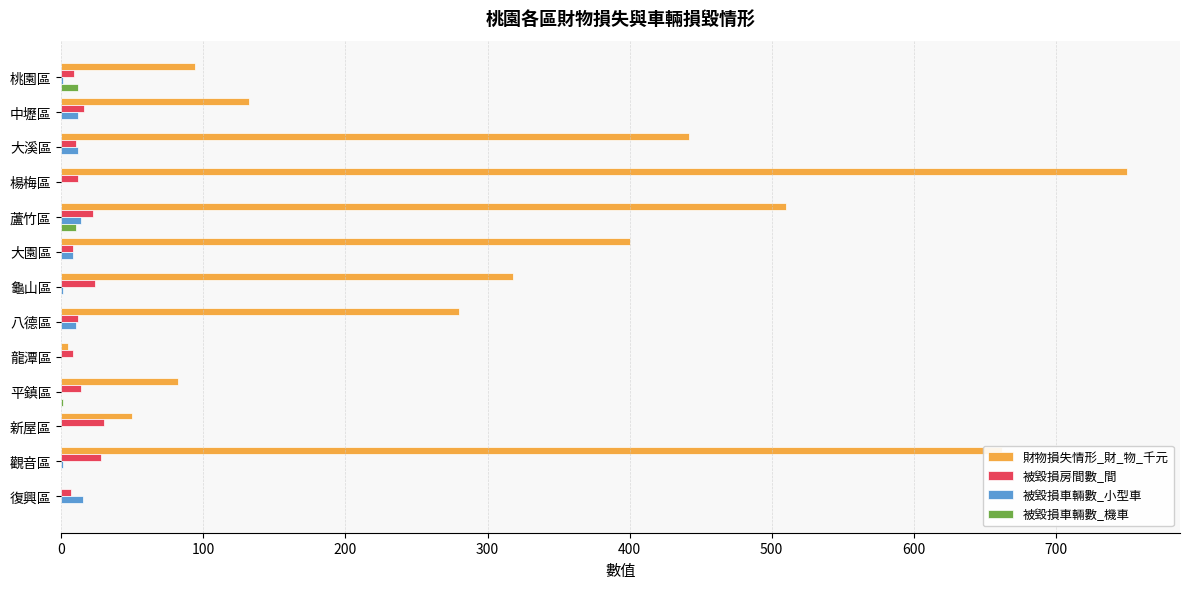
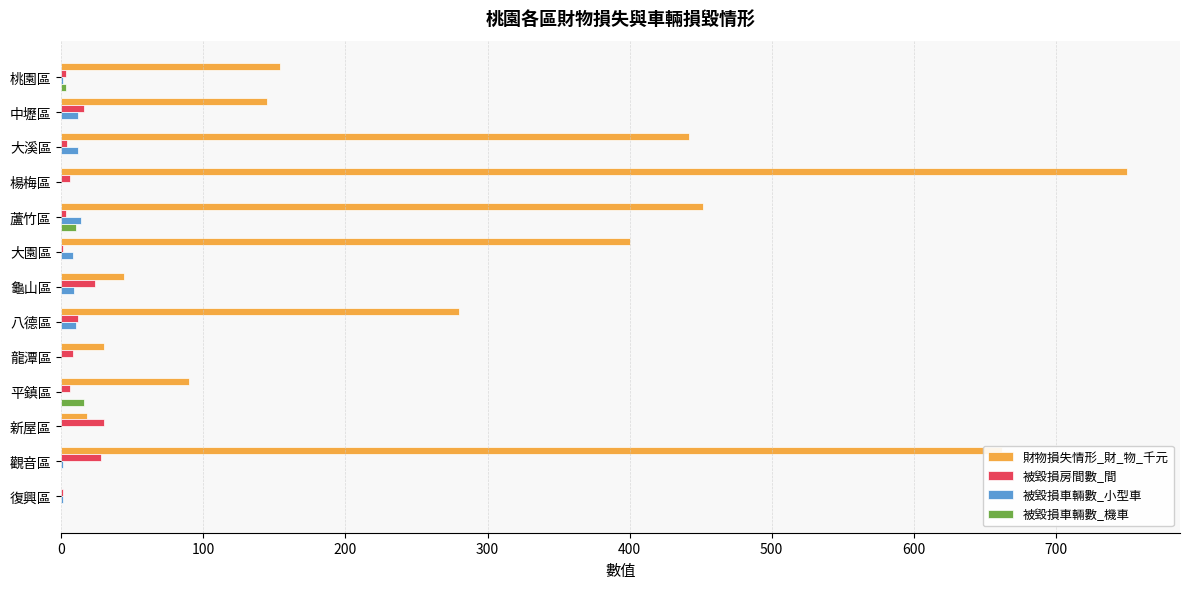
財物損失情形_財_物_千元, 桃園區: 94 -> 154
被毀損房間數_間, 桃園區: 9 -> 3
被毀損車輛數_機車, 桃園區: 12 -> 3
財物損失情形_財_物_千元, 中壢區: 132 -> 145
被毀損房間數_間, 大溪區: 10 -> 4
被毀損房間數_間, 楊梅區: 12 -> 6
財物損失情形_財_物_千元, 蘆竹區: 510 -> 452
被毀損房間數_間, 蘆竹區: 22 -> 3
被毀損房間數_間, 大園區: 8 -> 1
財物損失情形_財_物_千元, 龜山區: 318 -> 44
被毀損車輛數_小型車, 龜山區: 1 -> 9
財物損失情形_財_物_千元, 龍潭區: 5 -> 30
財物損失情形_財_物_千元, 平鎮區: 82 -> 90
被毀損房間數_間, 平鎮區: 14 -> 6
被毀損車輛數_機車, 平鎮區: 1 -> 16
財物損失情形_財_物_千元, 新屋區: 50 -> 18
被毀損房間數_間, 復興區: 7 -> 1
被毀損車輛數_小型車, 復興區: 15 -> 1
